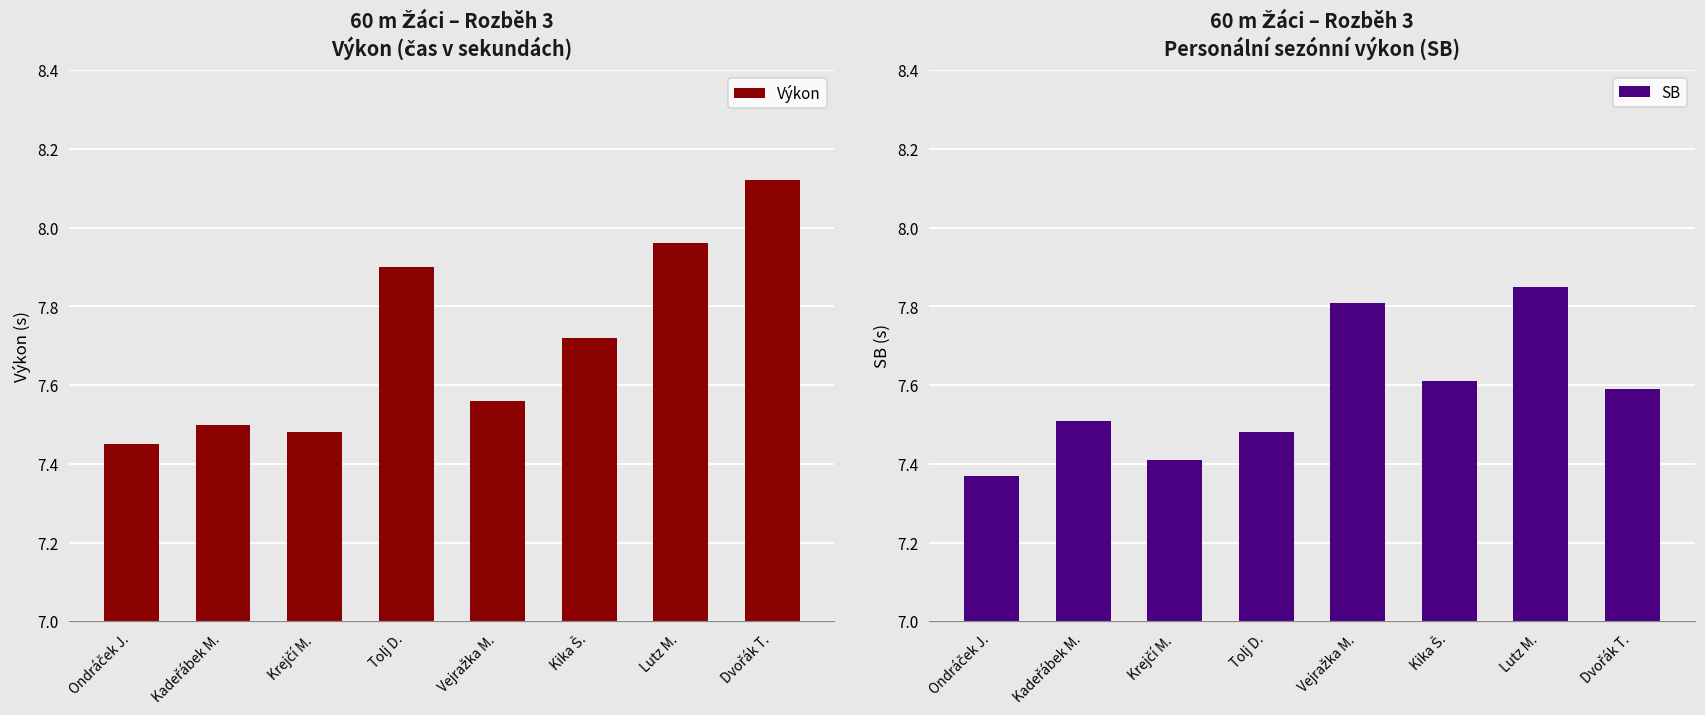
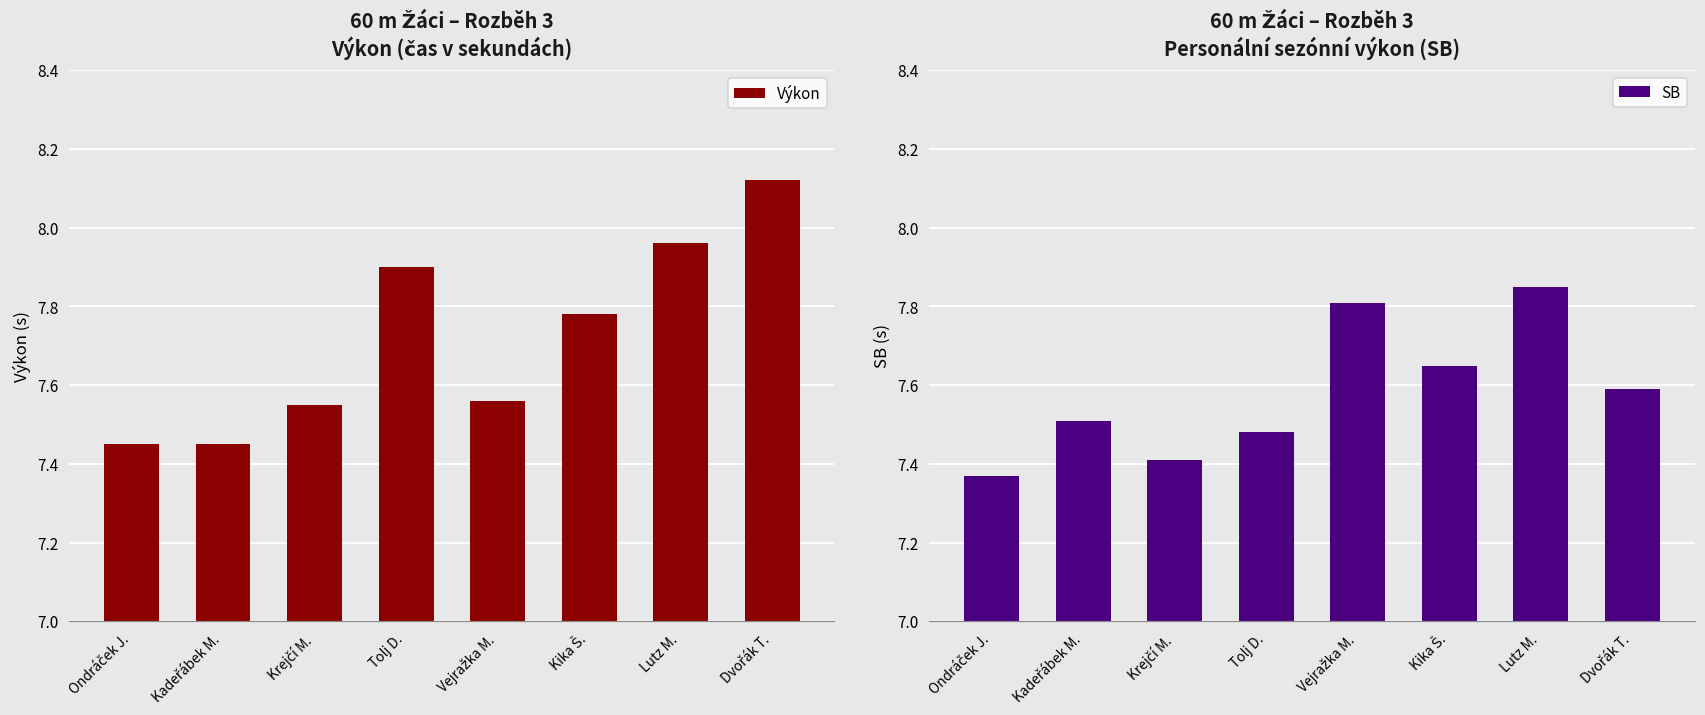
60 m Žáci – Rozběh 3 Výkon (čas v sekundách), Kadeřábek M.: 7.50 -> 7.45
60 m Žáci – Rozběh 3 Výkon (čas v sekundách), Krejčí M.: 7.48 -> 7.55
60 m Žáci – Rozběh 3 Výkon (čas v sekundách), Kika Š.: 7.72 -> 7.78
60 m Žáci – Rozběh 3 Personální sezónní výkon (SB), Kika Š.: 7.61 -> 7.65
